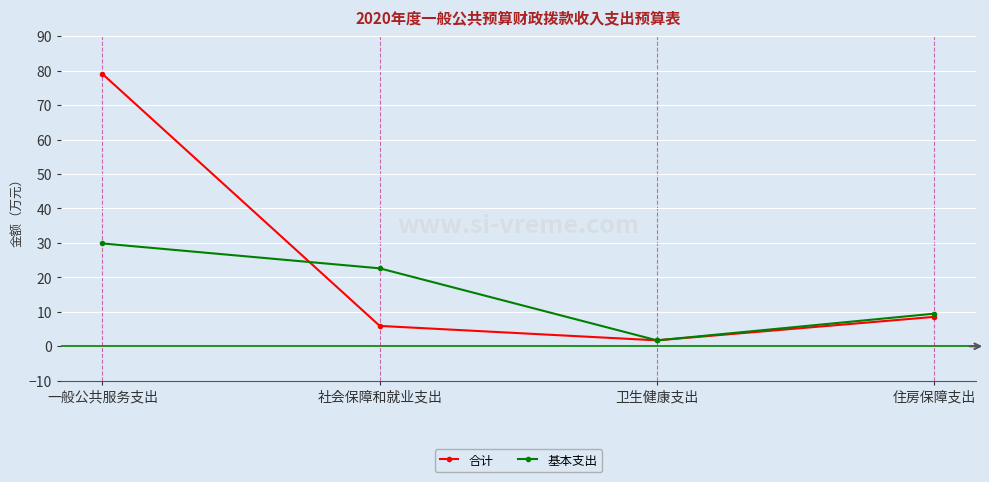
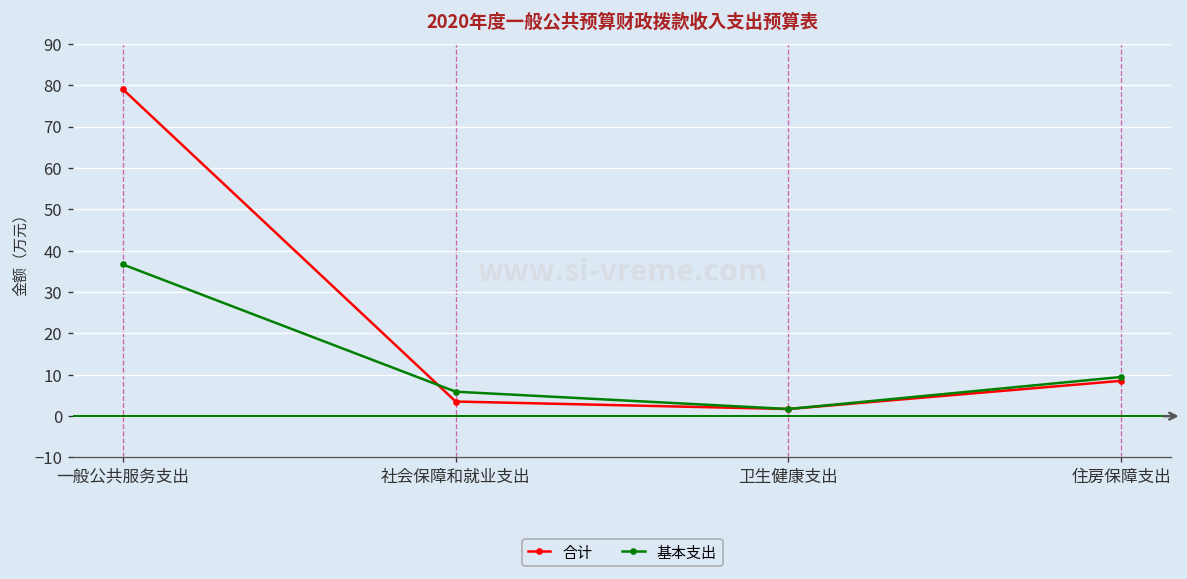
基本支出, 一般公共服务支出: 30 -> 37
合计, 社会保障和就业支出: 6 -> 4
基本支出, 社会保障和就业支出: 23 -> 6
